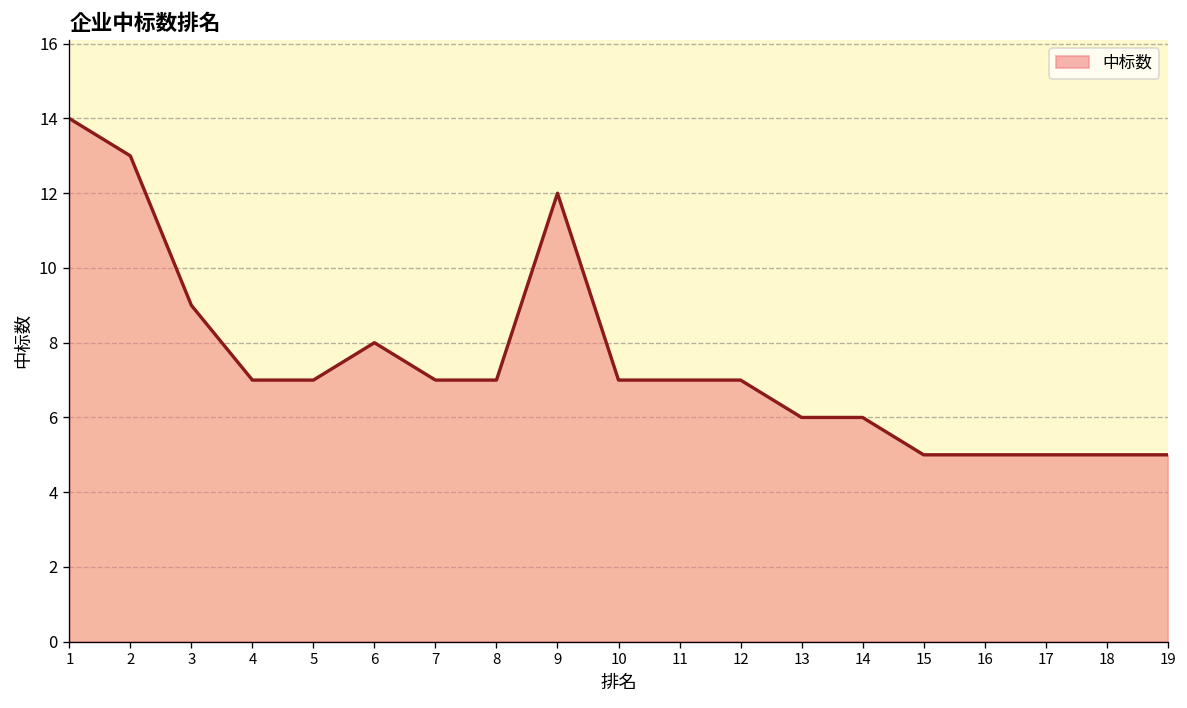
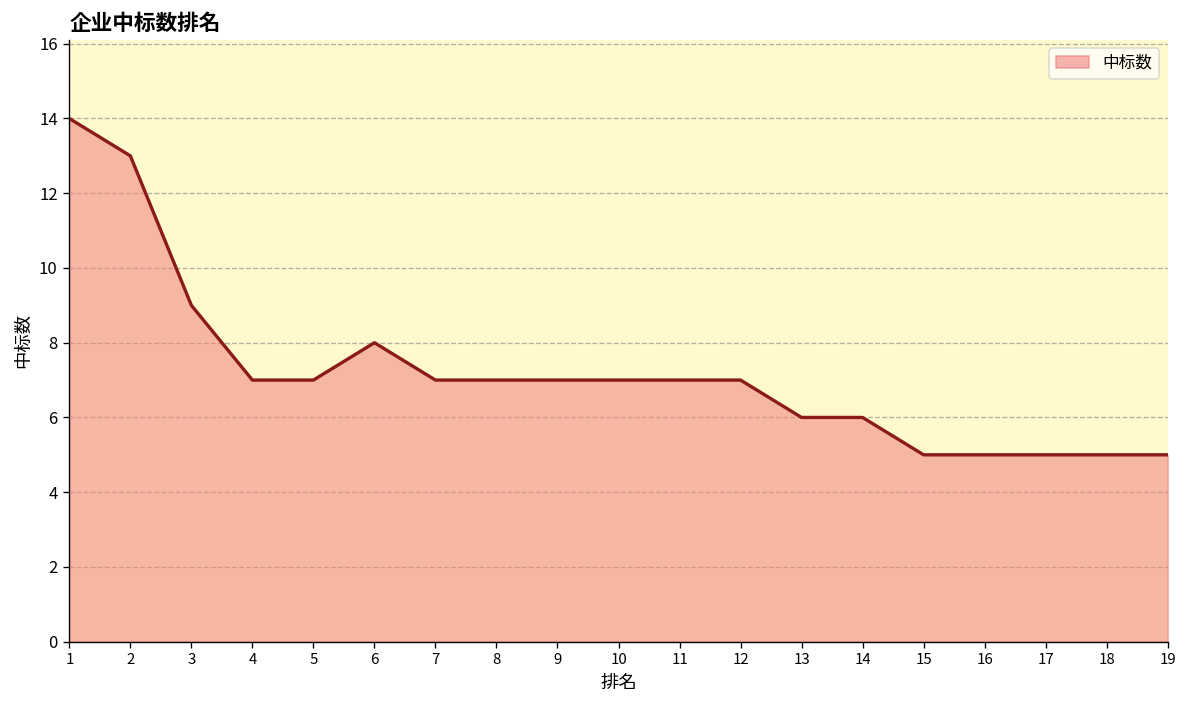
9: 12 -> 7
